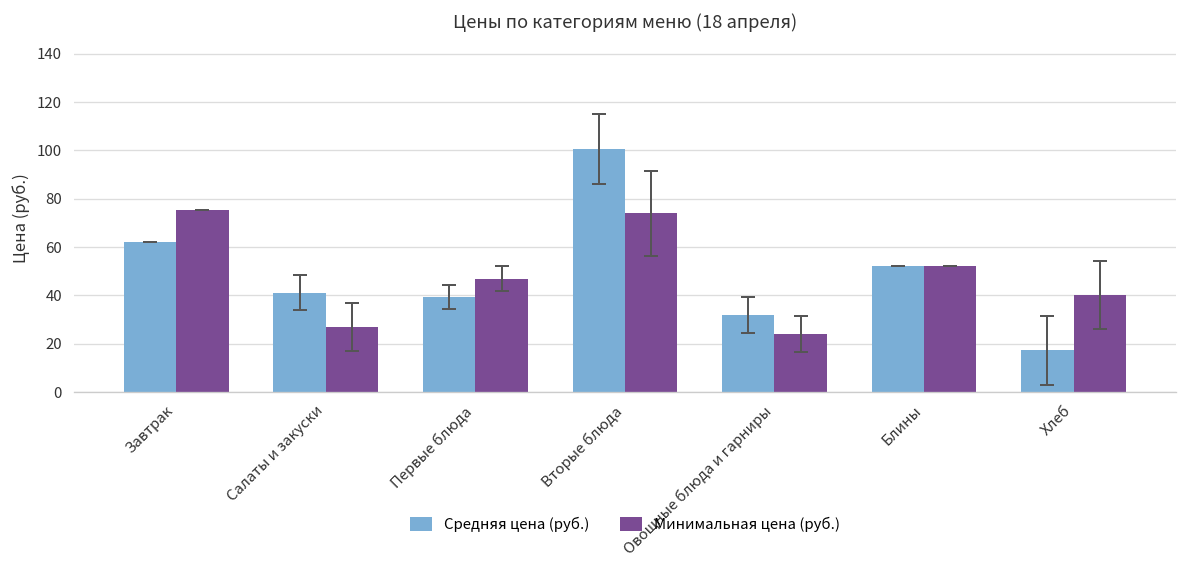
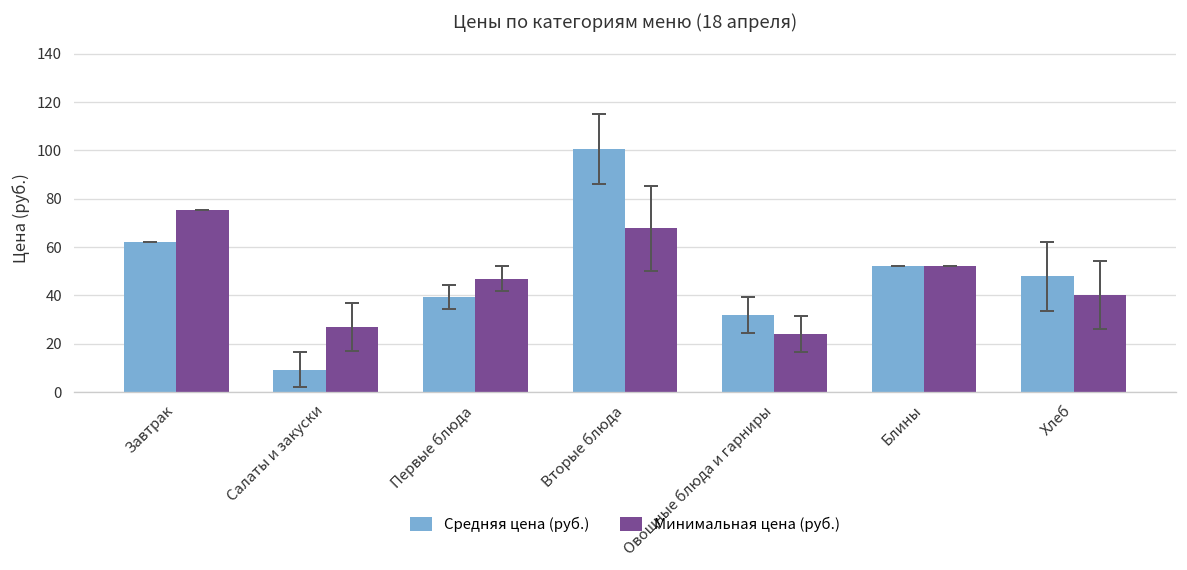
Средняя цена (руб.), Салаты и закуски: 41 -> 9
Минимальная цена (руб.), Вторые блюда: 74 -> 68
Средняя цена (руб.), Хлеб: 17 -> 48
